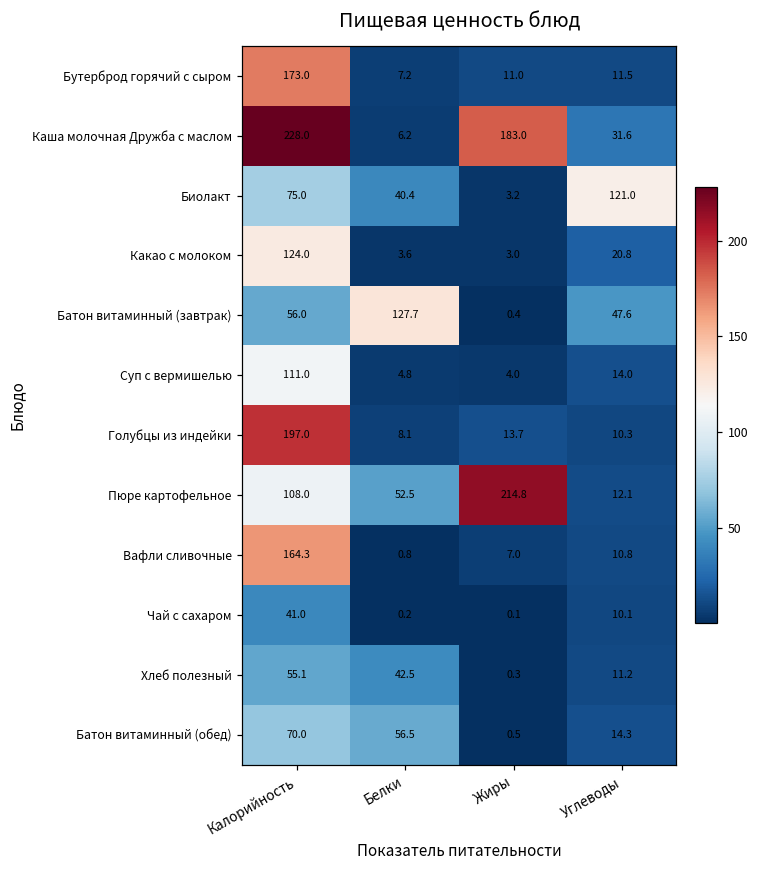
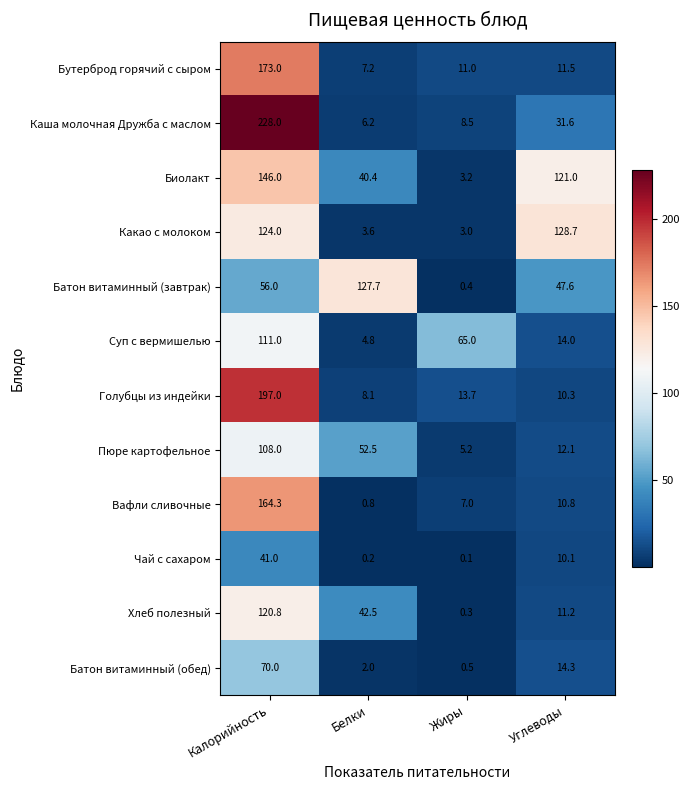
Каша молочная Дружба с маслом, Жиры: 183.0 -> 8.5
Биолакт, Калорийность: 75.0 -> 146.0
Какао с молоком, Углеводы: 20.8 -> 128.7
Суп с вермишелью, Жиры: 4.0 -> 65.0
Пюре картофельное, Жиры: 214.8 -> 5.2
Хлеб полезный, Калорийность: 55.1 -> 120.8
Батон витаминный (обед), Белки: 56.5 -> 2.0
